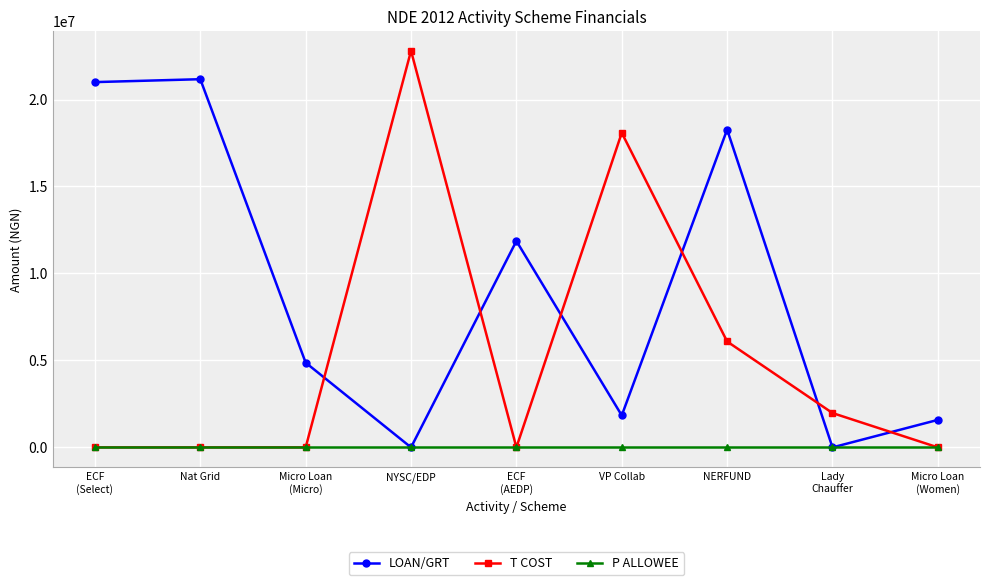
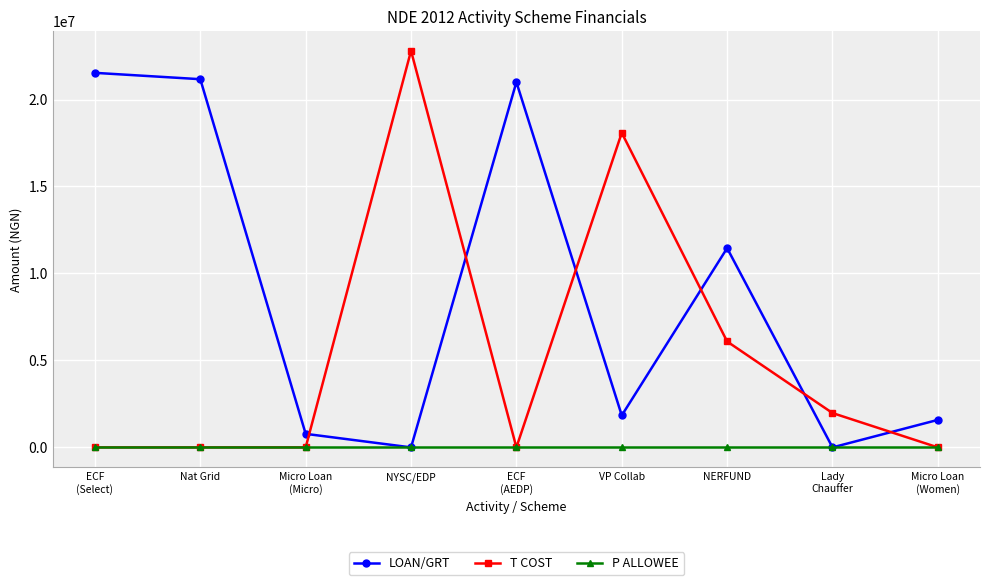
LOAN/GRT, ECF (Select): 21000000 -> 21500000
LOAN/GRT, Micro Loan (Micro): 4900000 -> 800000
LOAN/GRT, ECF (AEDP): 11900000 -> 21000000
LOAN/GRT, NERFUND: 18300000 -> 11500000
